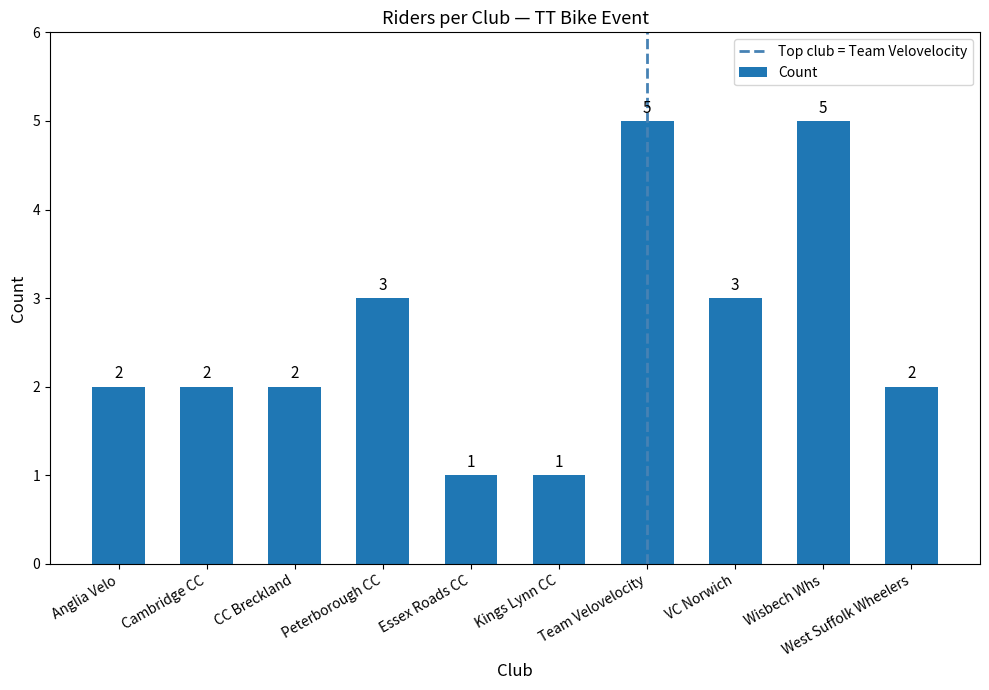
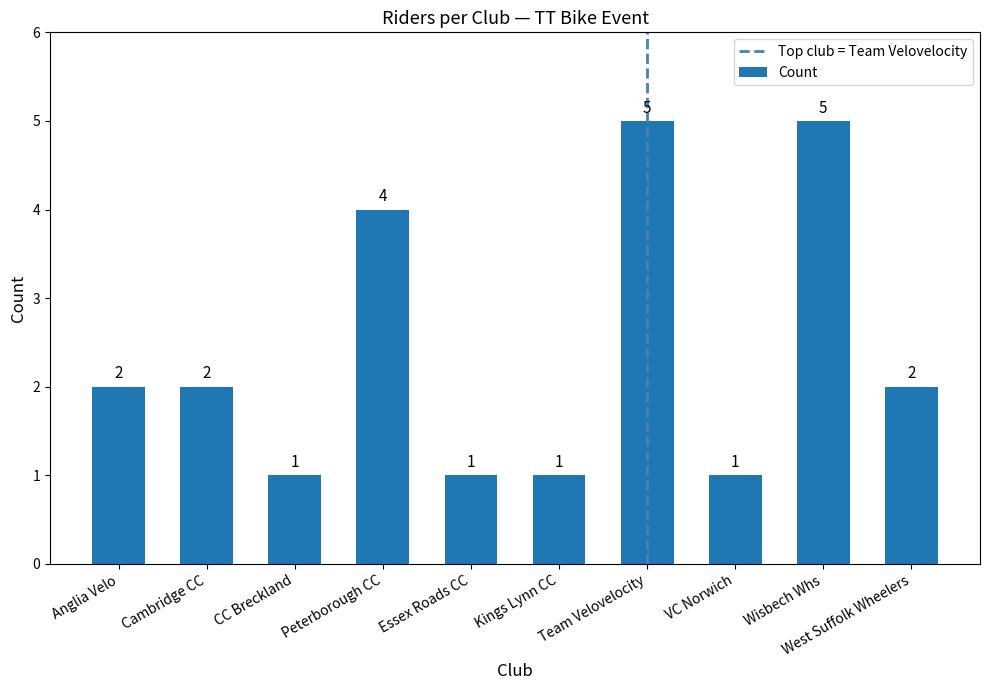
CC Breckland: 2 -> 1
Peterborough CC: 3 -> 4
VC Norwich: 3 -> 1
